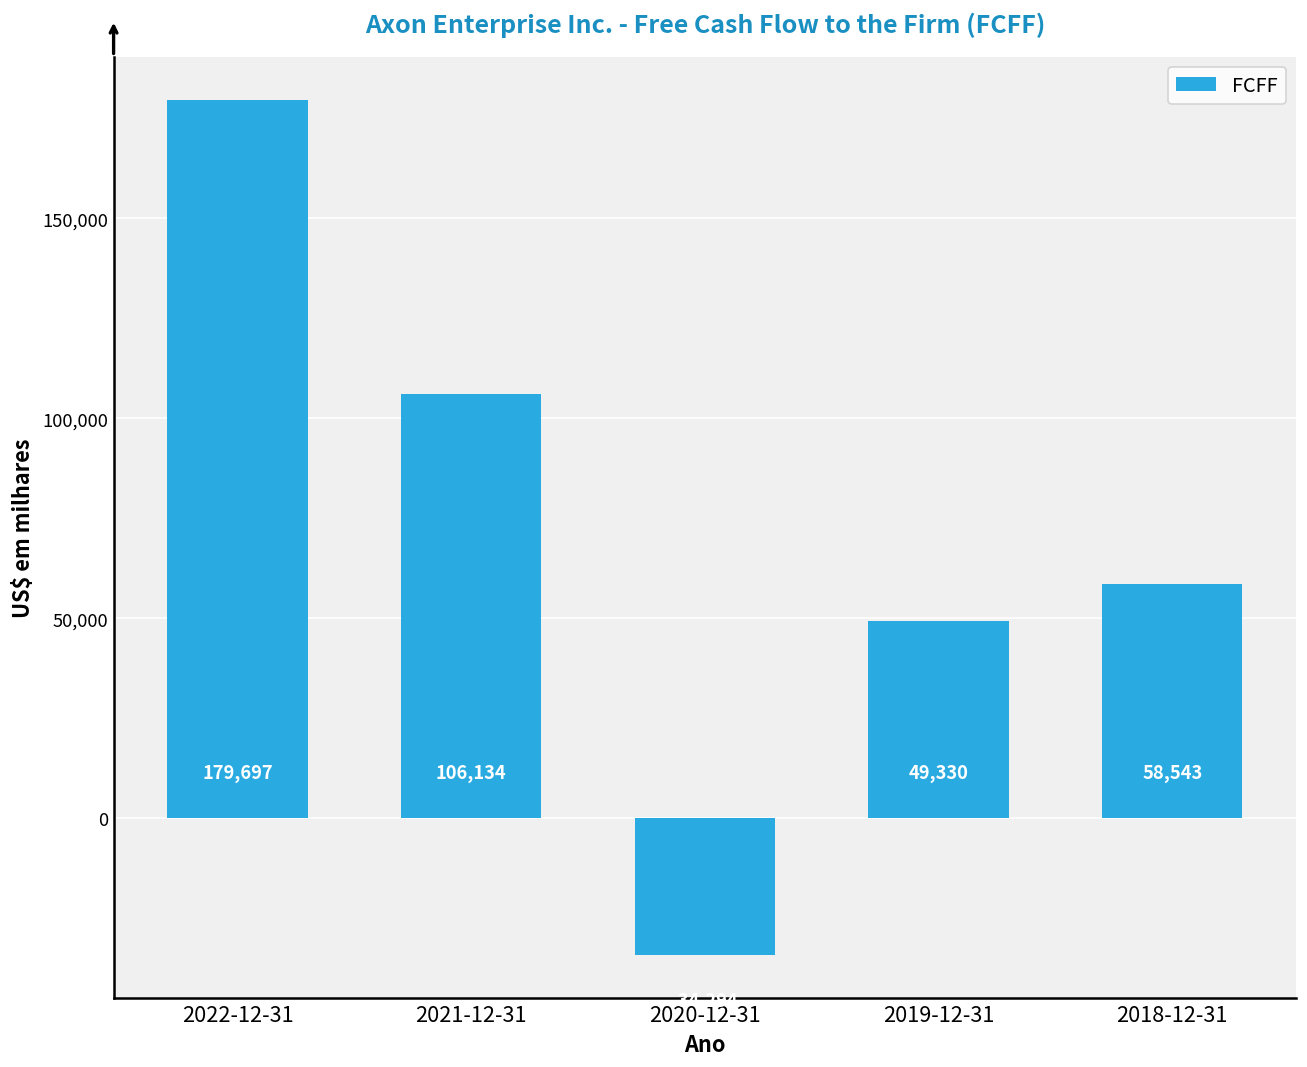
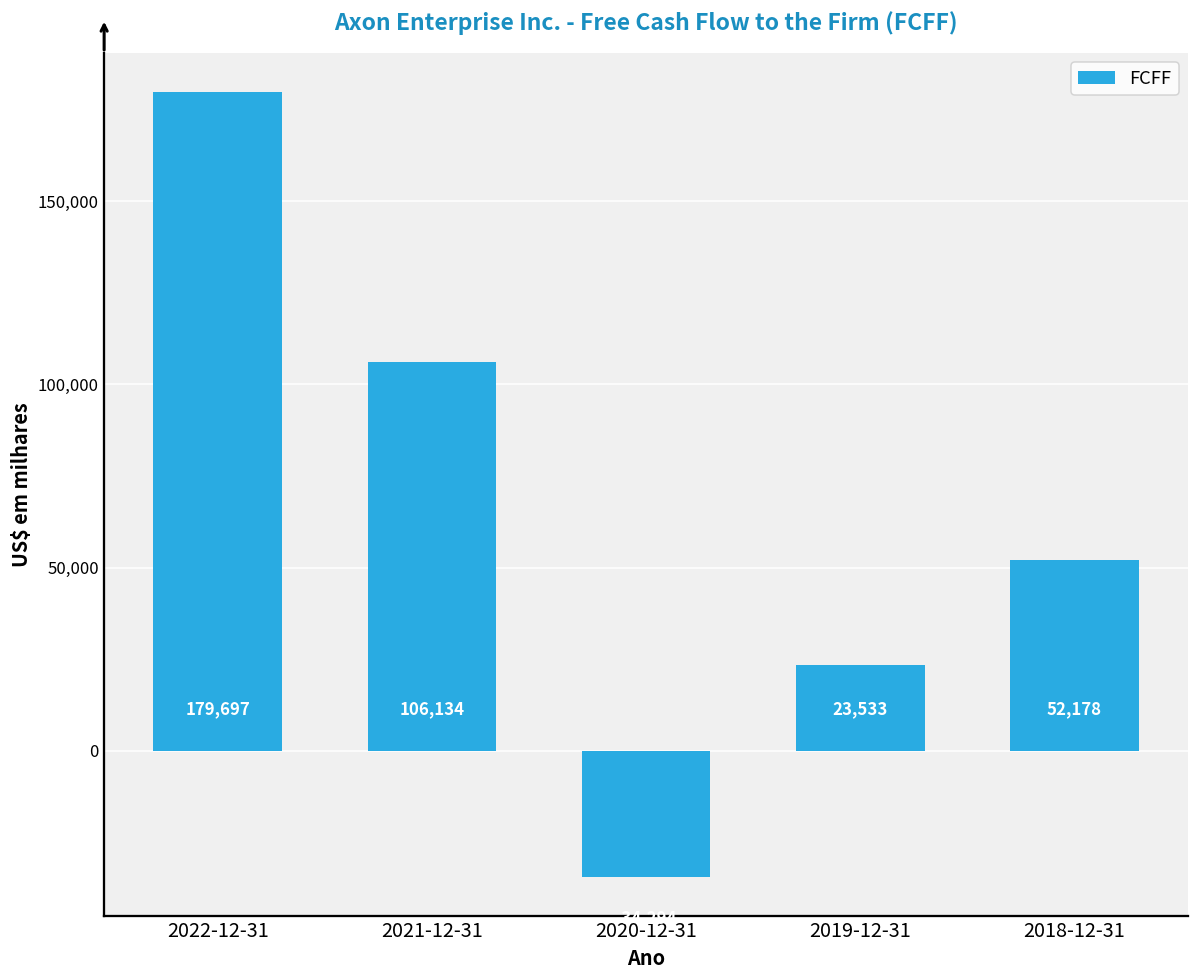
2019-12-31: 49,330 -> 23,533
2018-12-31: 58,543 -> 52,178
